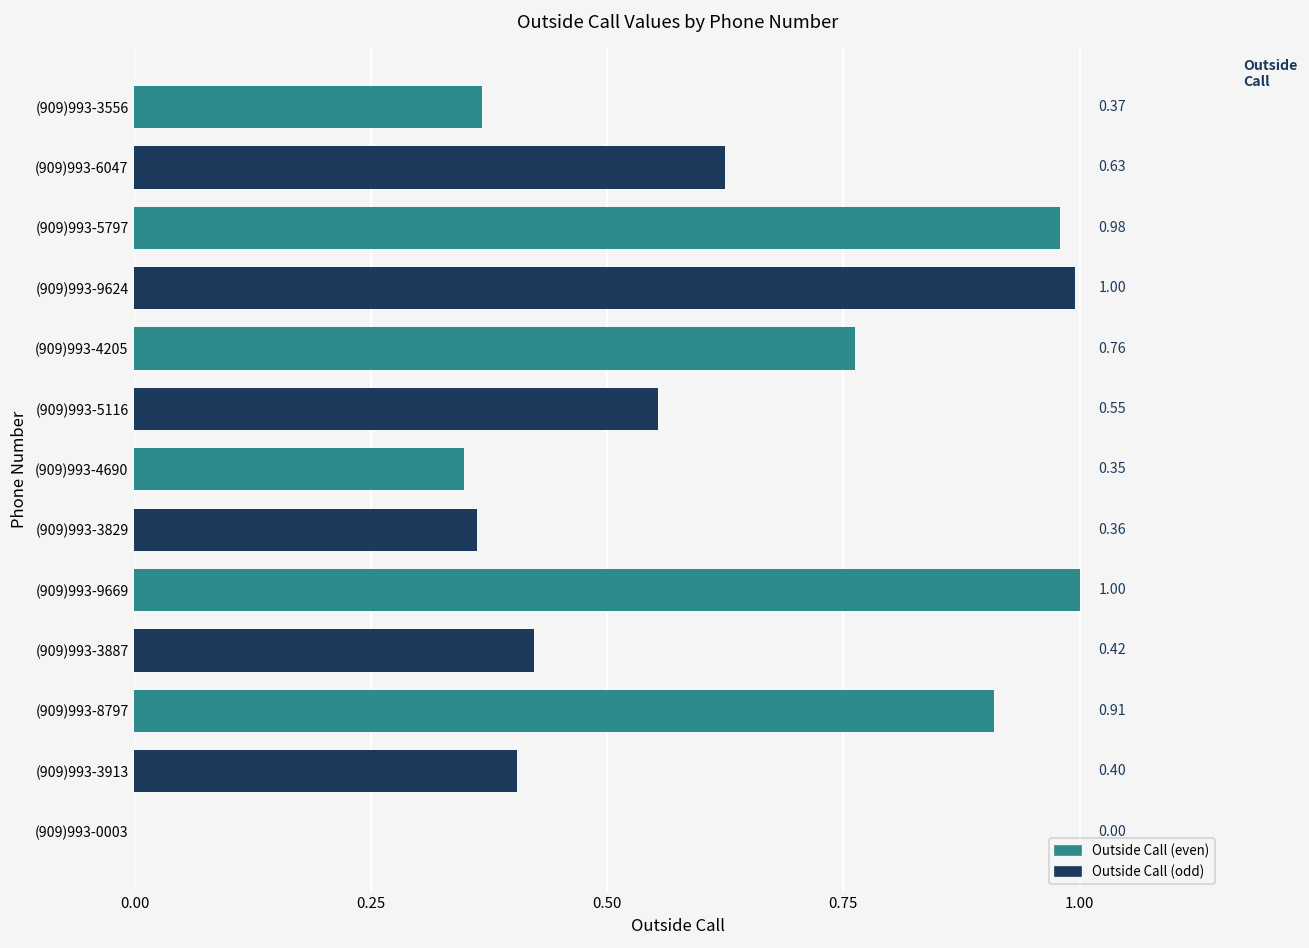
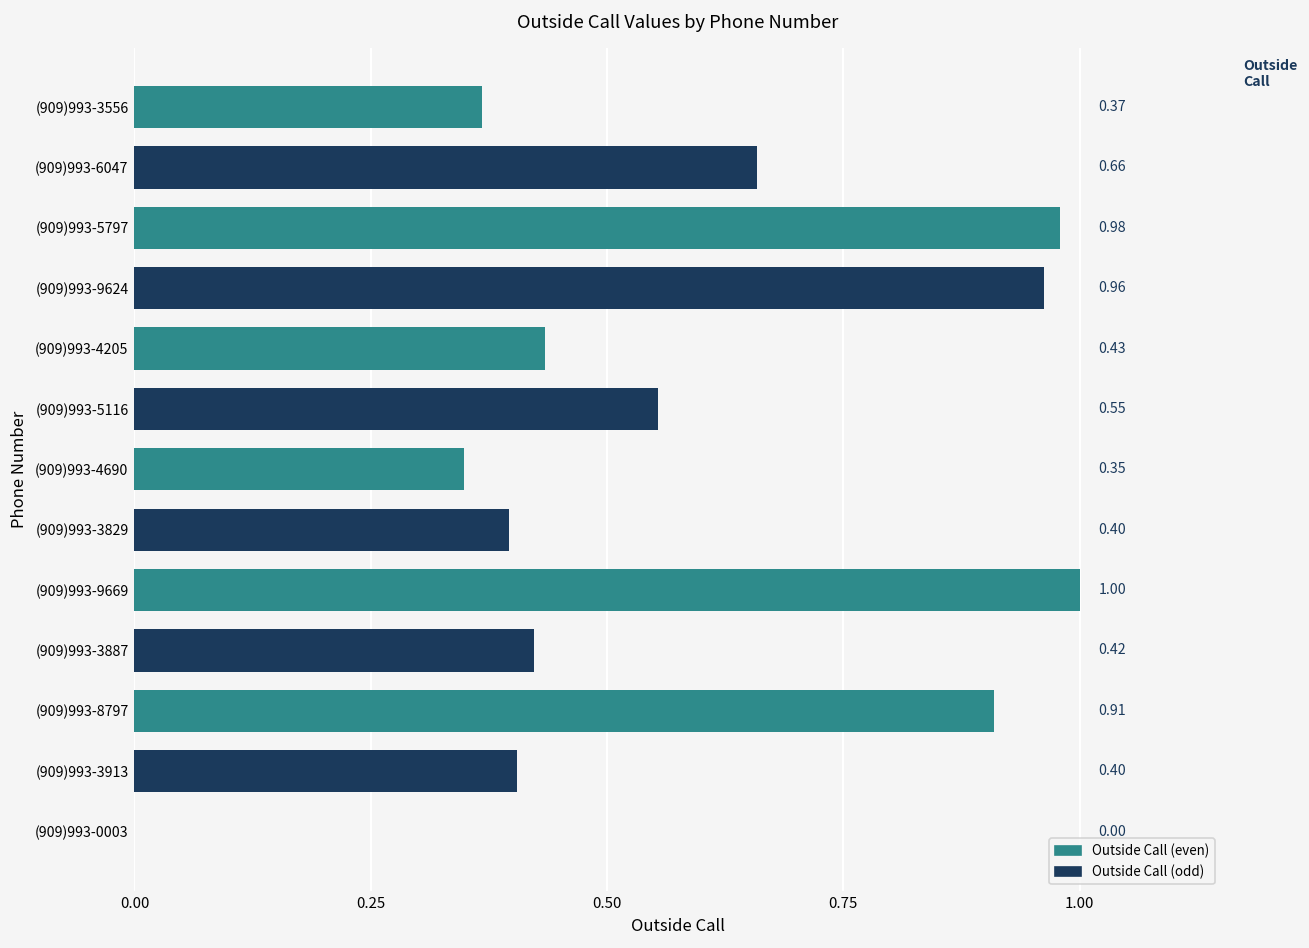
(909)993-6047: 0.63 -> 0.66
(909)993-9624: 1.00 -> 0.96
(909)993-4205: 0.76 -> 0.43
(909)993-3829: 0.36 -> 0.40
